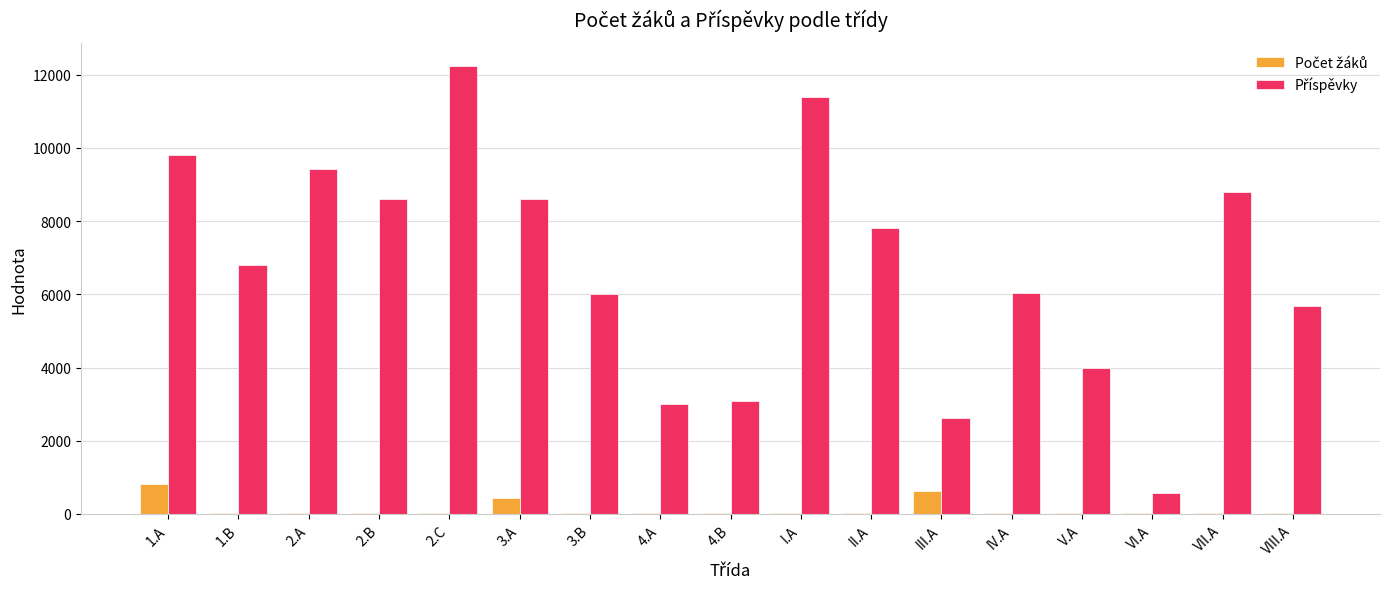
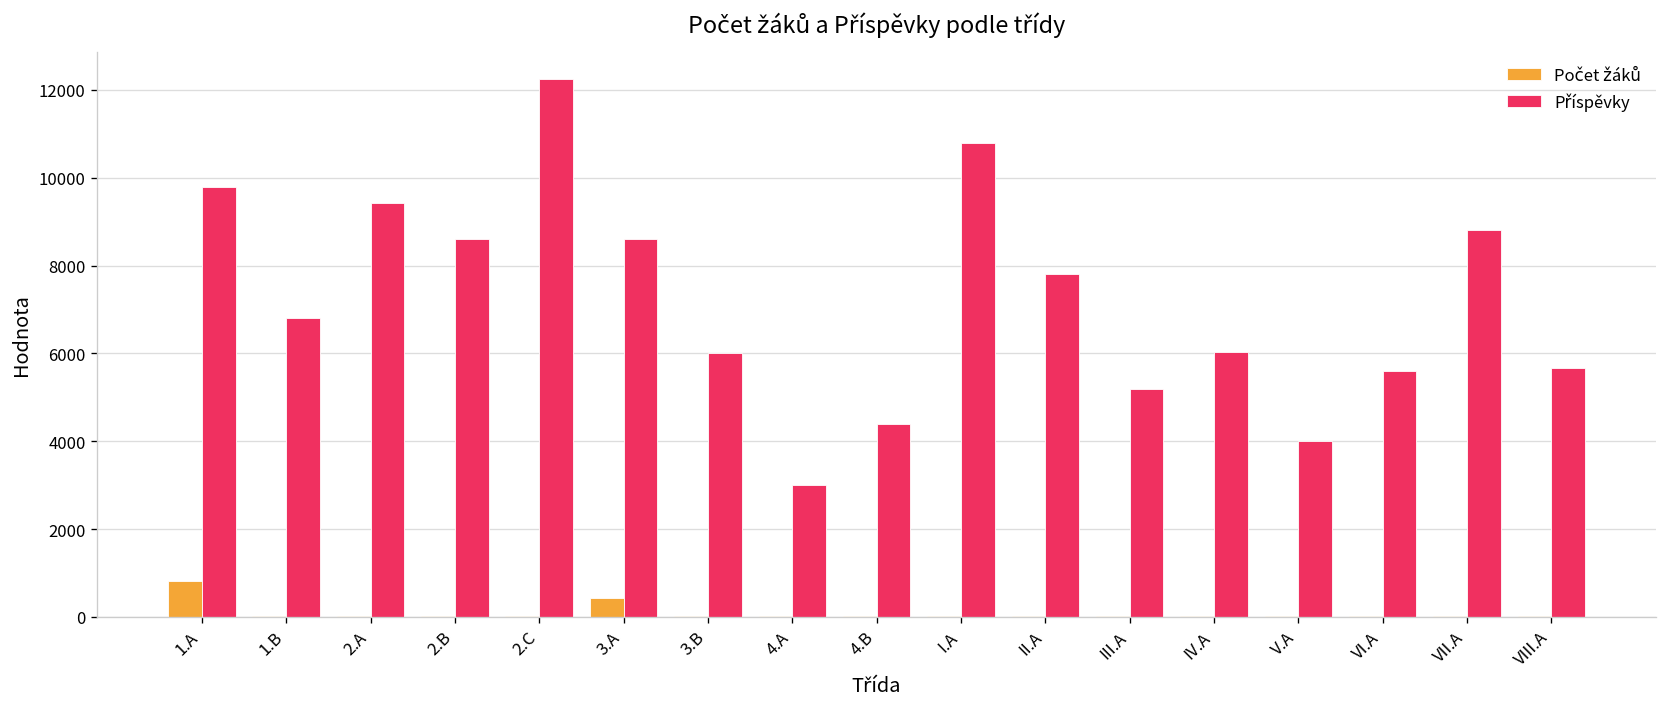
Příspěvky, 4.B: 3100 -> 4400
Příspěvky, I.A: 11400 -> 10800
Počet žáků, III.A: 600 -> 0
Příspěvky, III.A: 2600 -> 5200
Příspěvky, VI.A: 600 -> 5600
